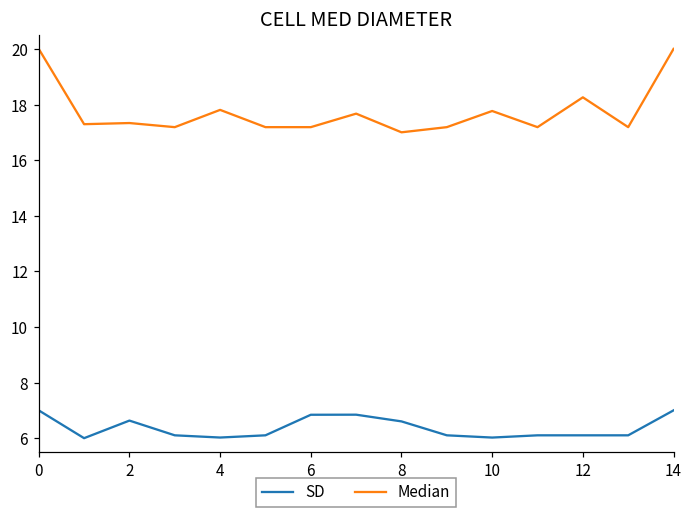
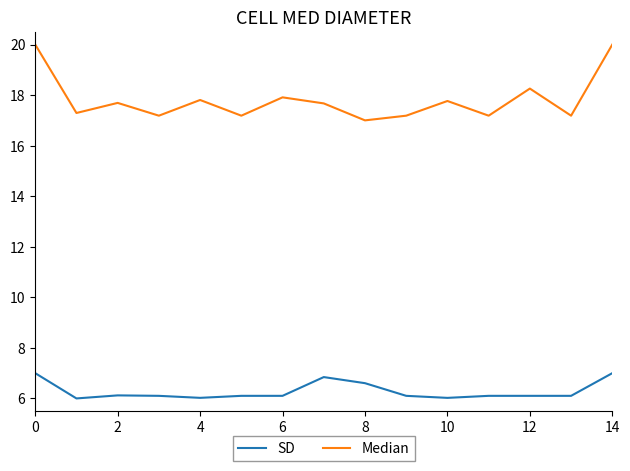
SD, 2: 6.6 -> 6.1
Median, 2: 17.3 -> 17.7
SD, 6: 6.8 -> 6.1
Median, 6: 17.2 -> 17.9
